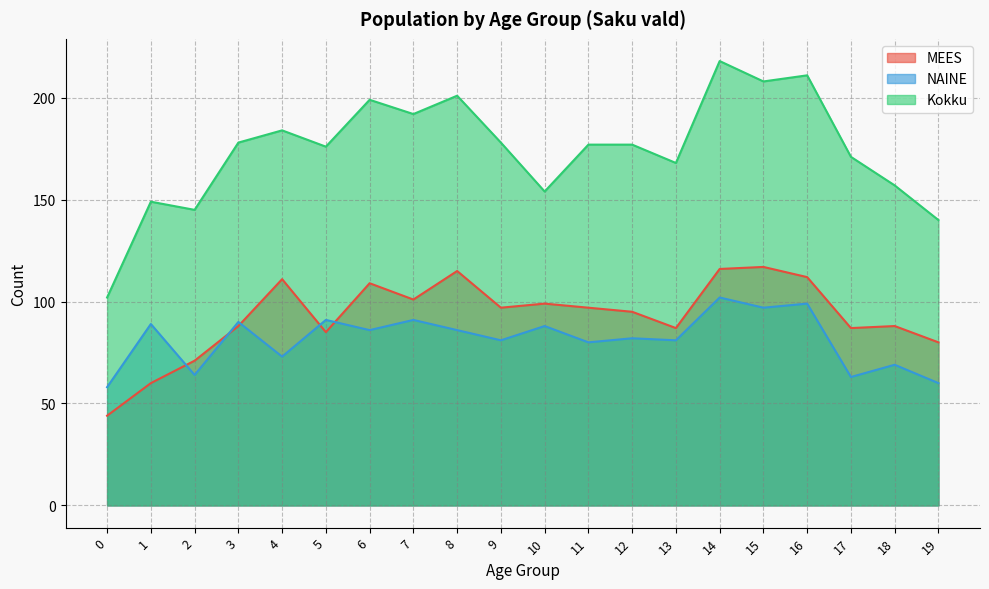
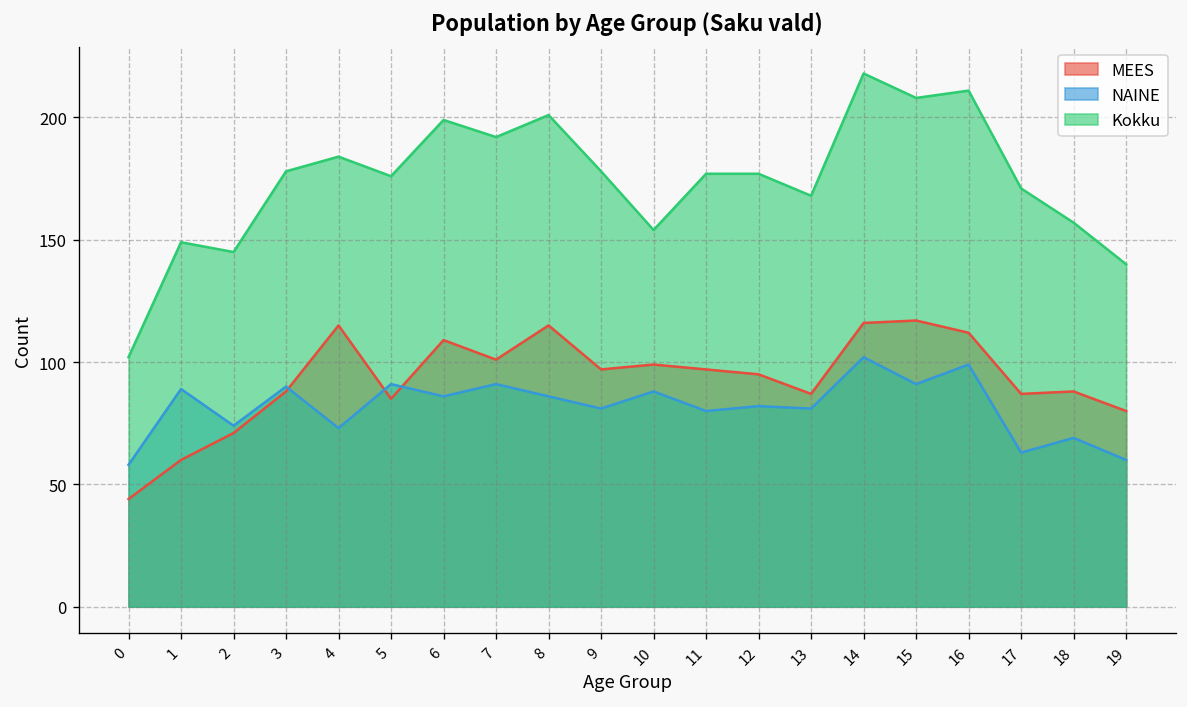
NAINE, 2: 64 -> 74
MEES, 4: 111 -> 115
NAINE, 15: 97 -> 91
